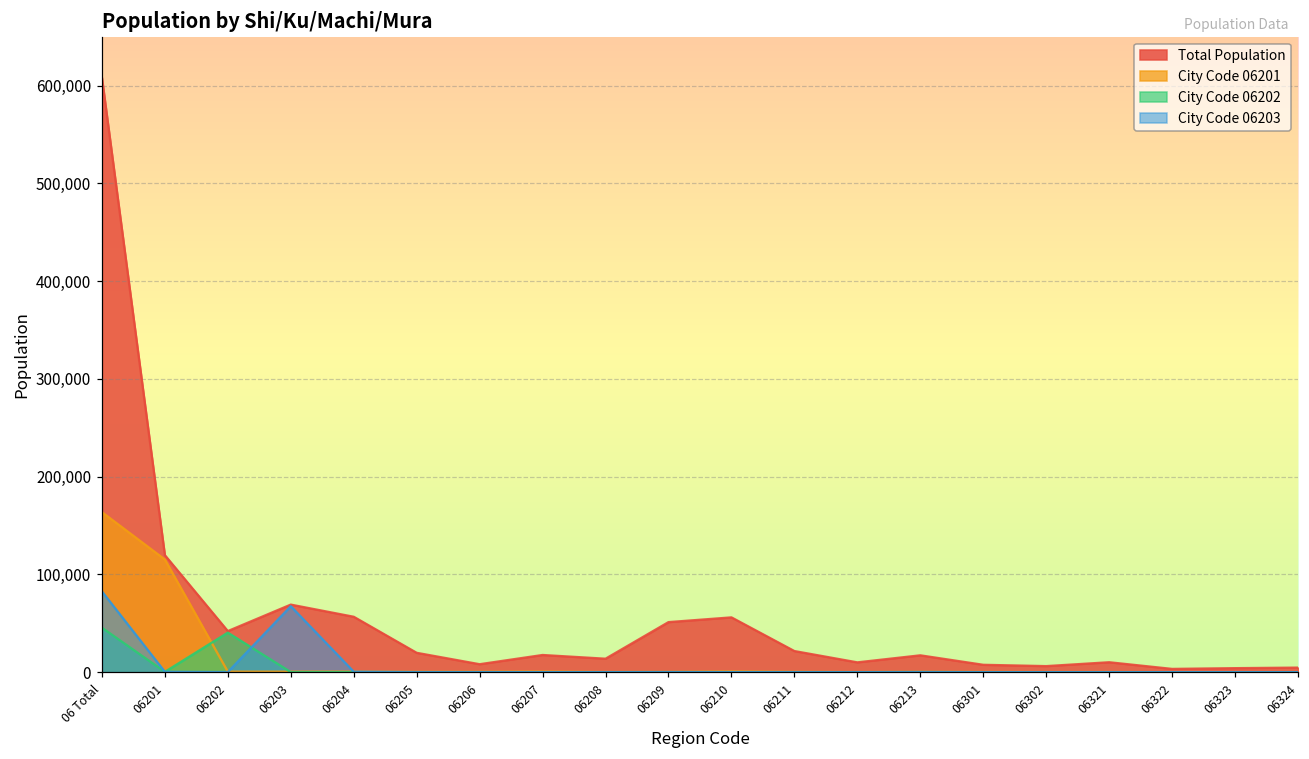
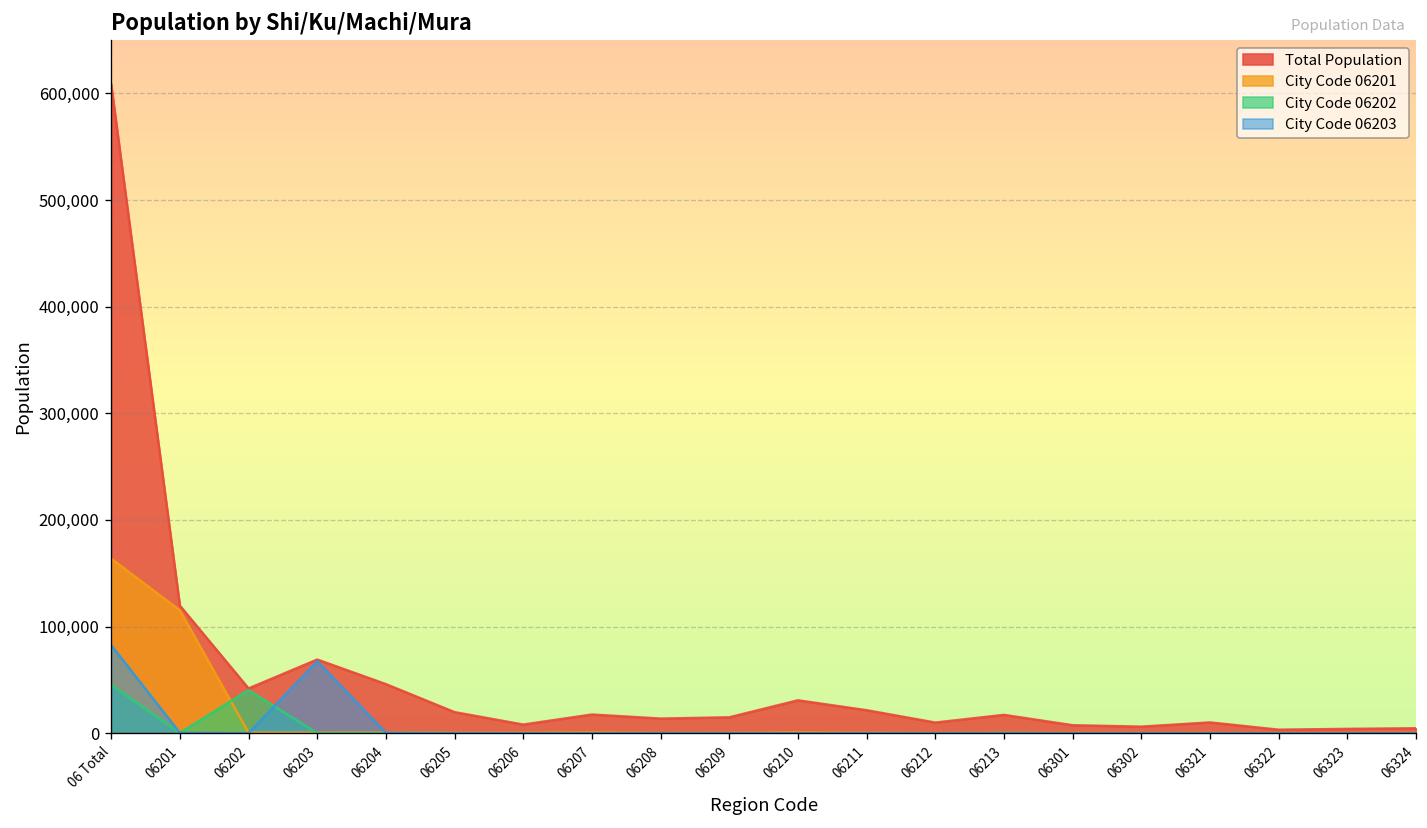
Total Population, 06204: 60,000 -> 50,000
Total Population, 06209: 50,000 -> 10,000
Total Population, 06210: 60,000 -> 30,000
